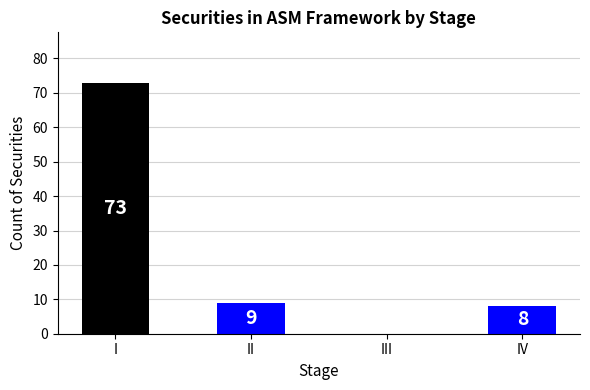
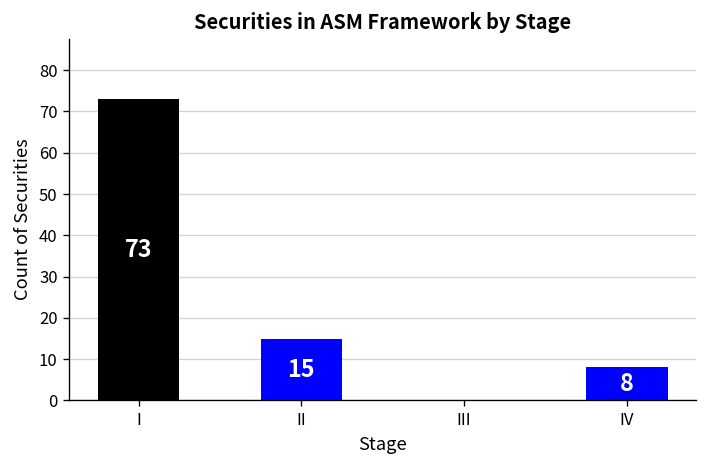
II: 9 -> 15
